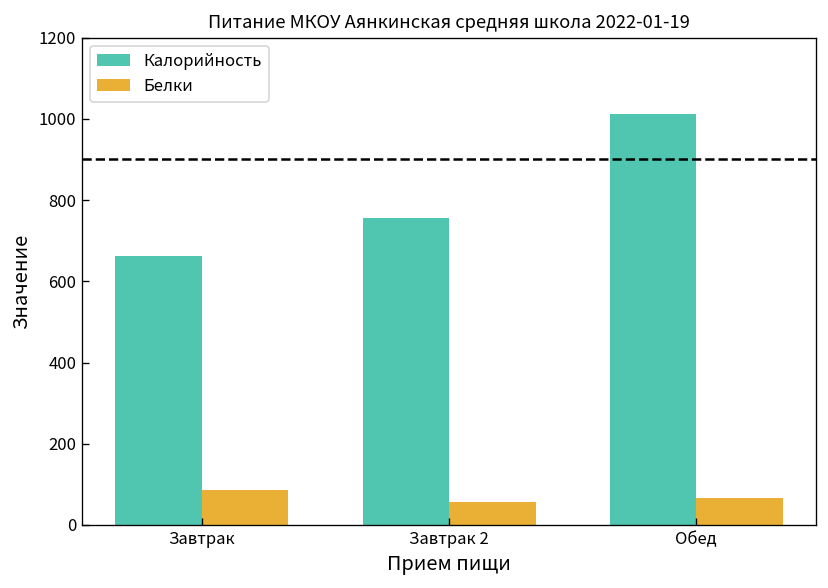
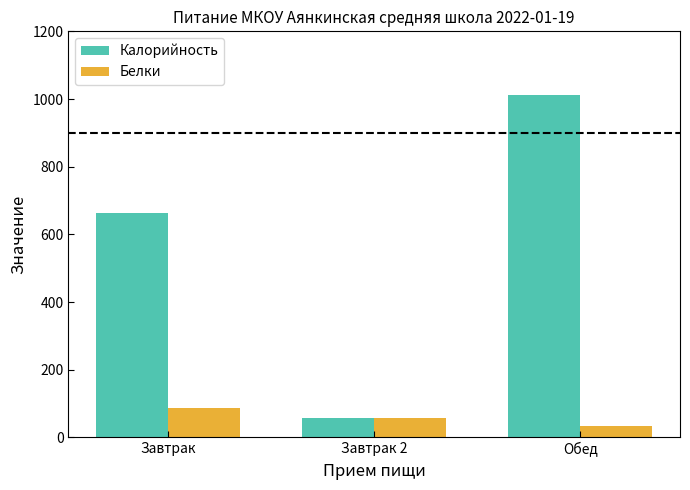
Калорийность, Завтрак 2: 760 -> 60
Белки, Обед: 70 -> 30
